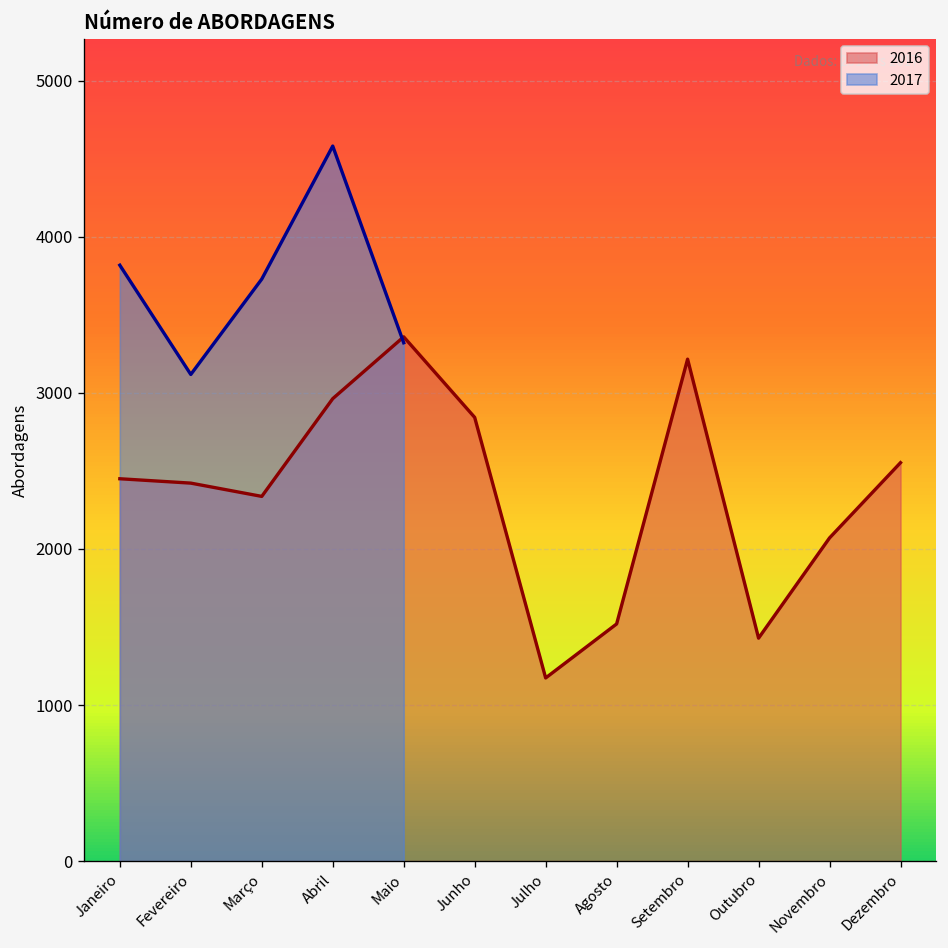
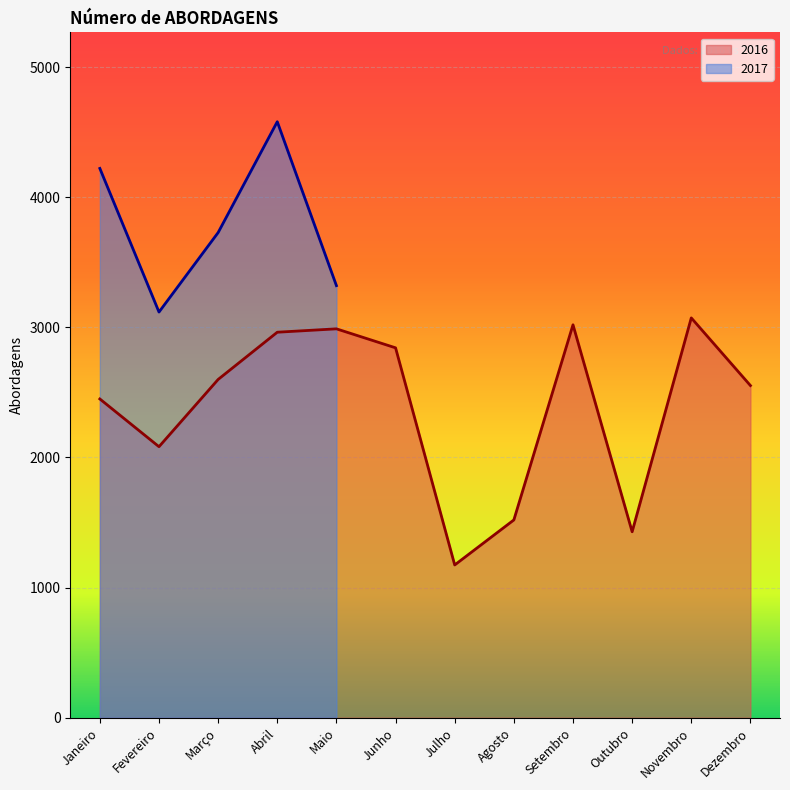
2017, Janeiro: 3820 -> 4220
2016, Fevereiro: 2420 -> 2080
2016, Março: 2340 -> 2600
2016, Maio: 3360 -> 2990
2016, Setembro: 3220 -> 3020
2016, Novembro: 2070 -> 3070
